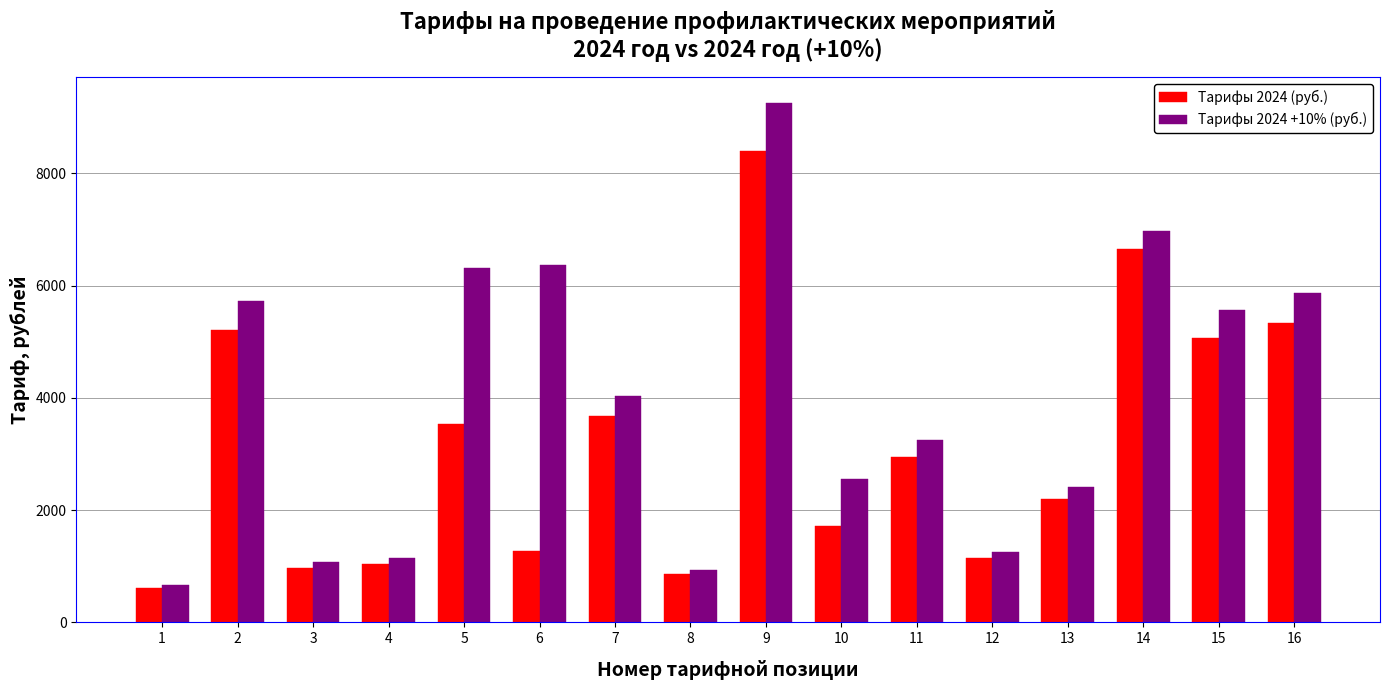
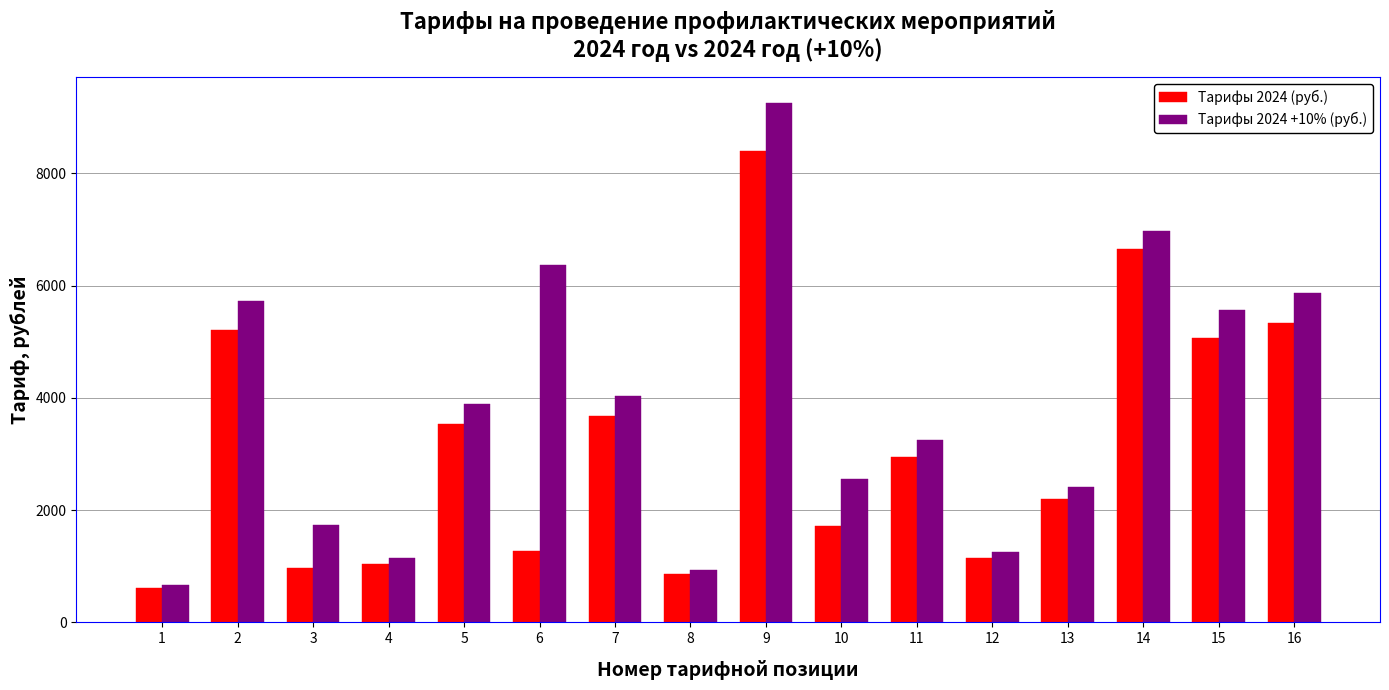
Тарифы 2024 +10% (руб.), 3: 1100 -> 1700
Тарифы 2024 +10% (руб.), 5: 6300 -> 3900
